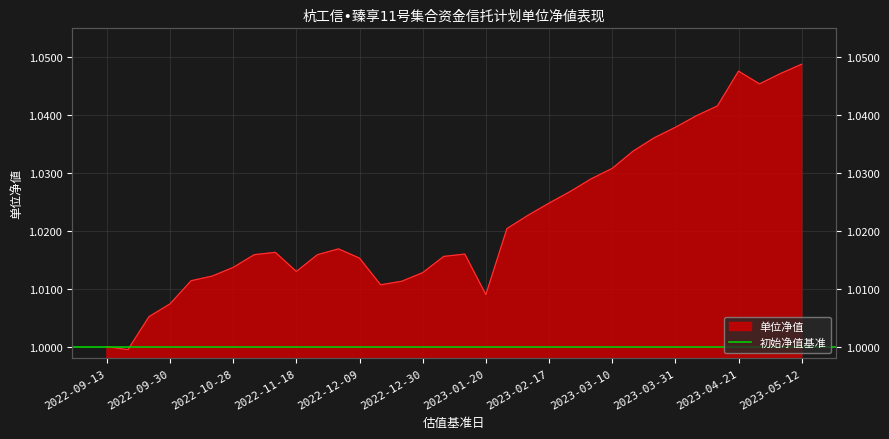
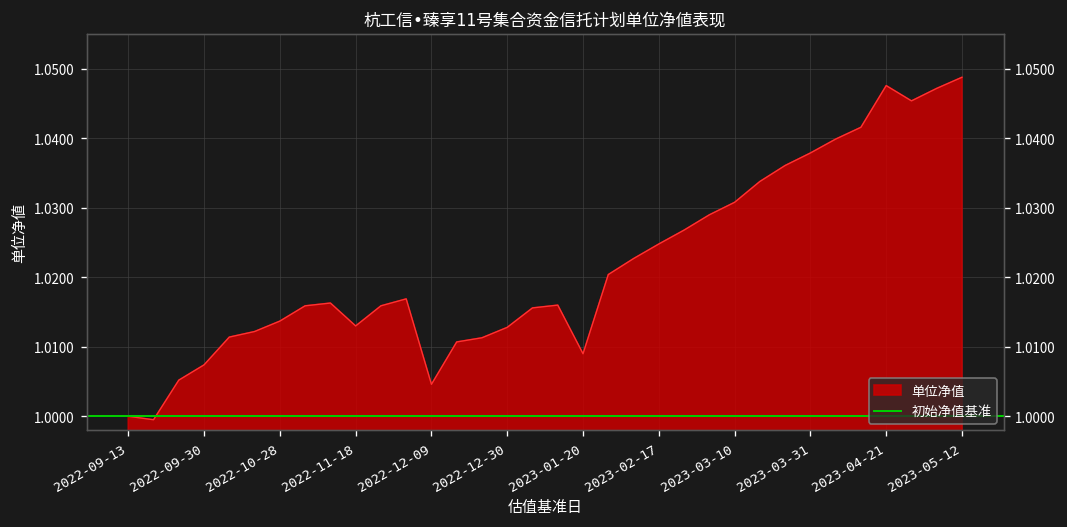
2022-12-09: 1.015 -> 1.005
